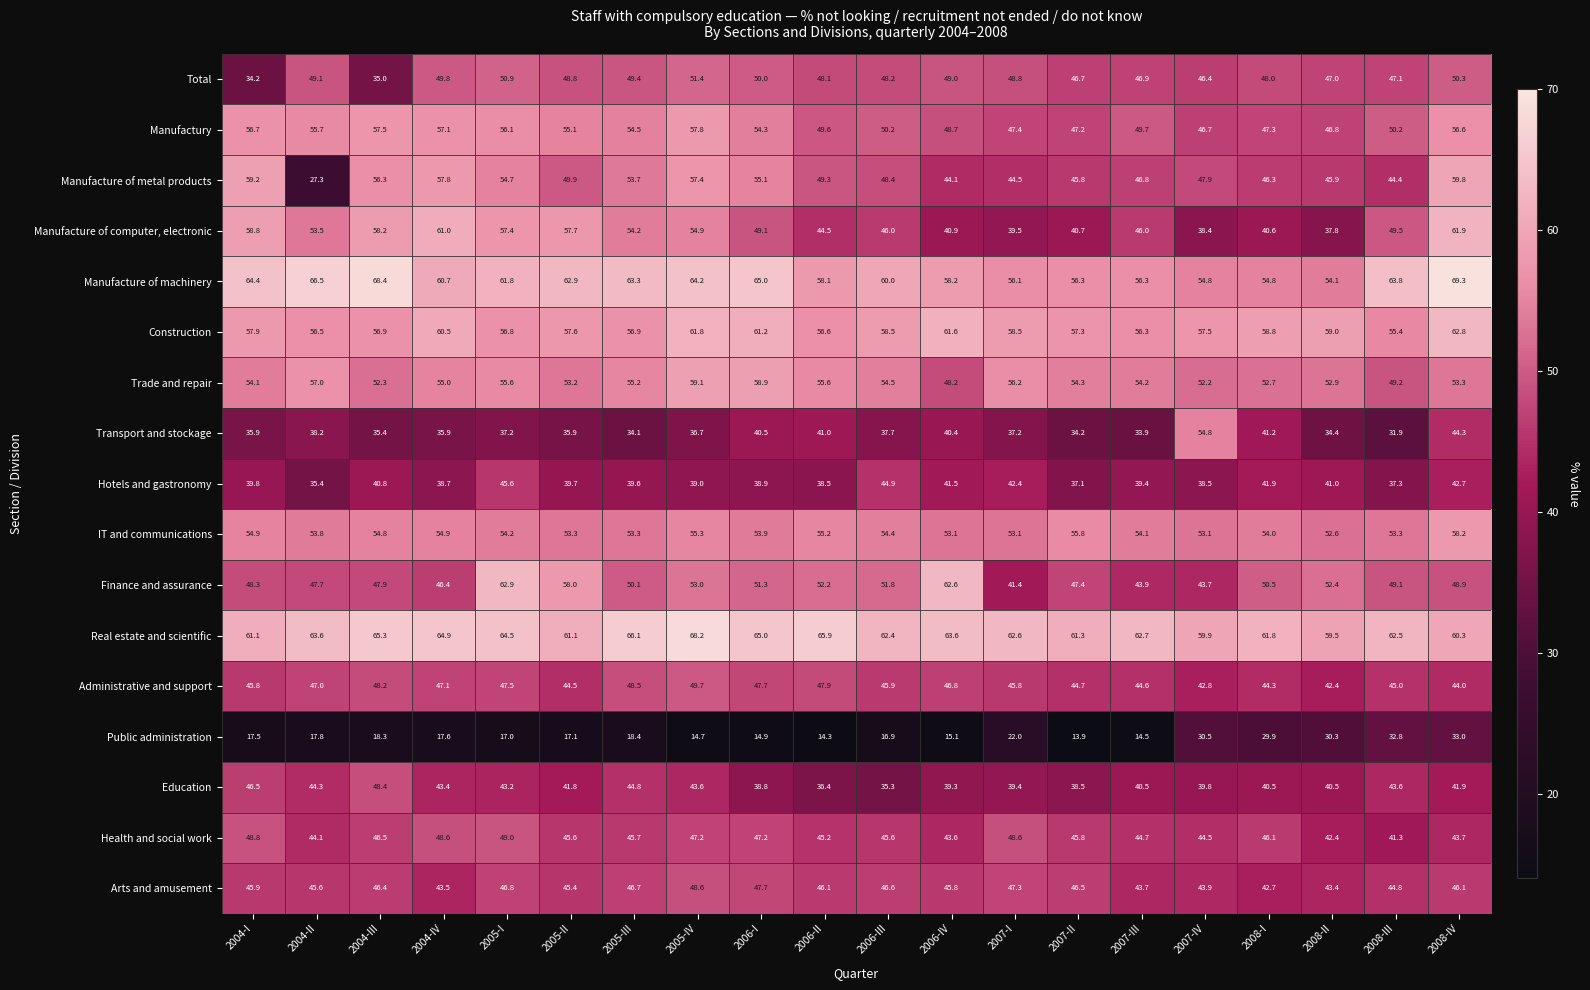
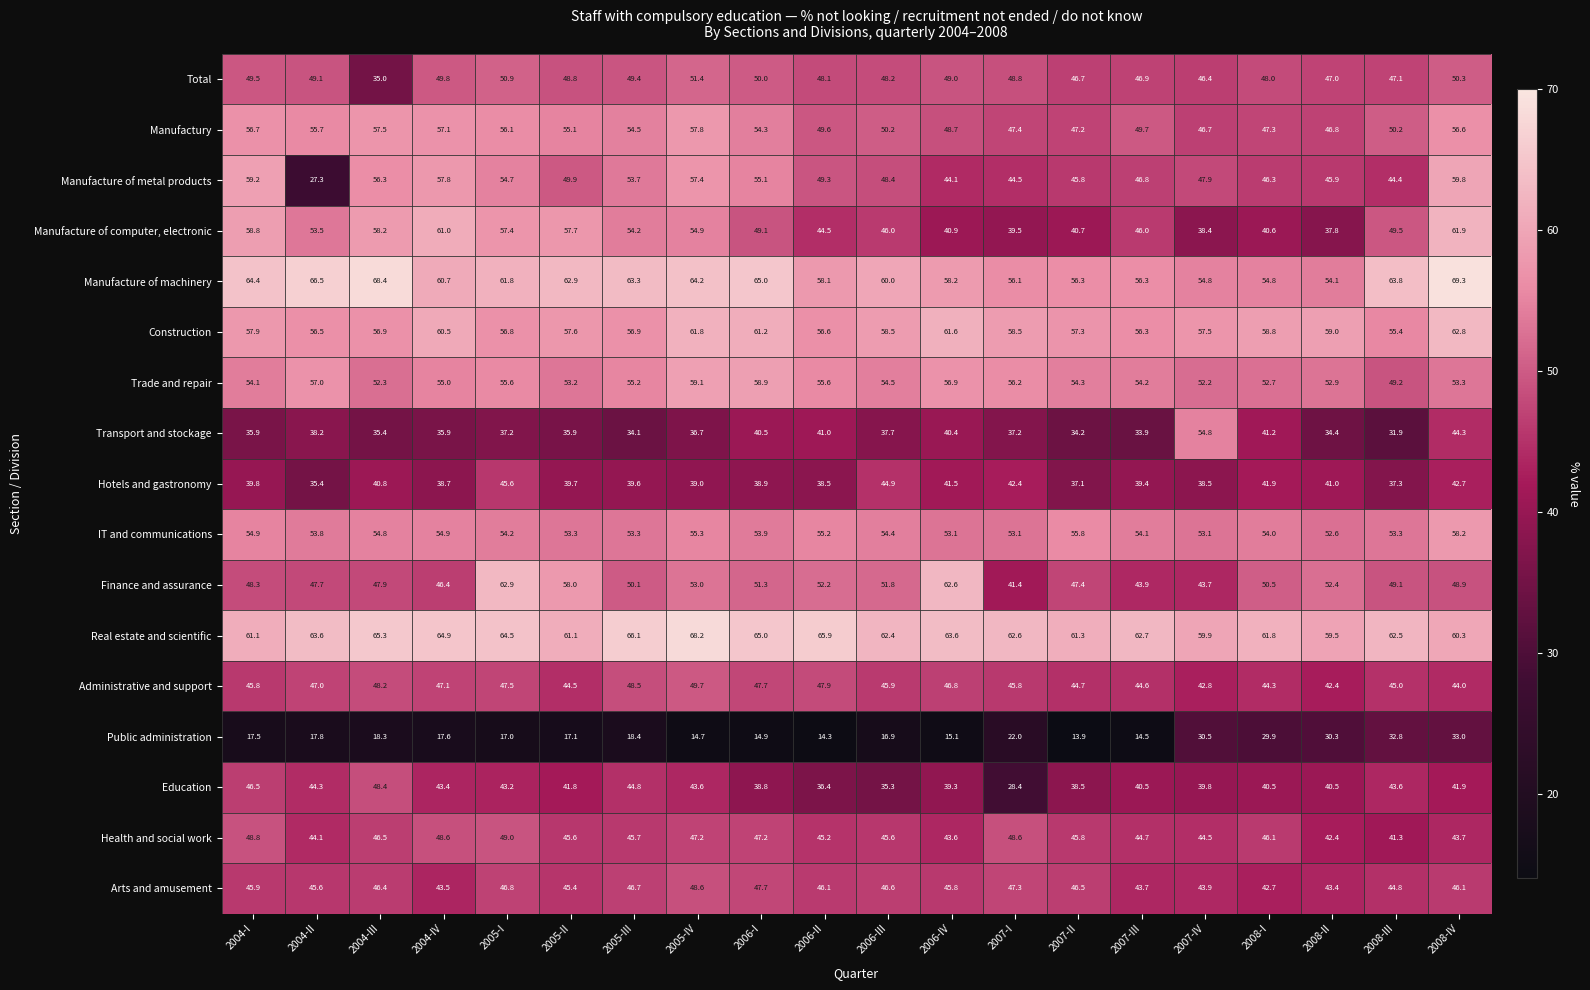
Total, 2004-I: 34.2 -> 49.5
Trade and repair, 2006-IV: 48.2 -> 56.9
Education, 2007-I: 39.4 -> 28.4
